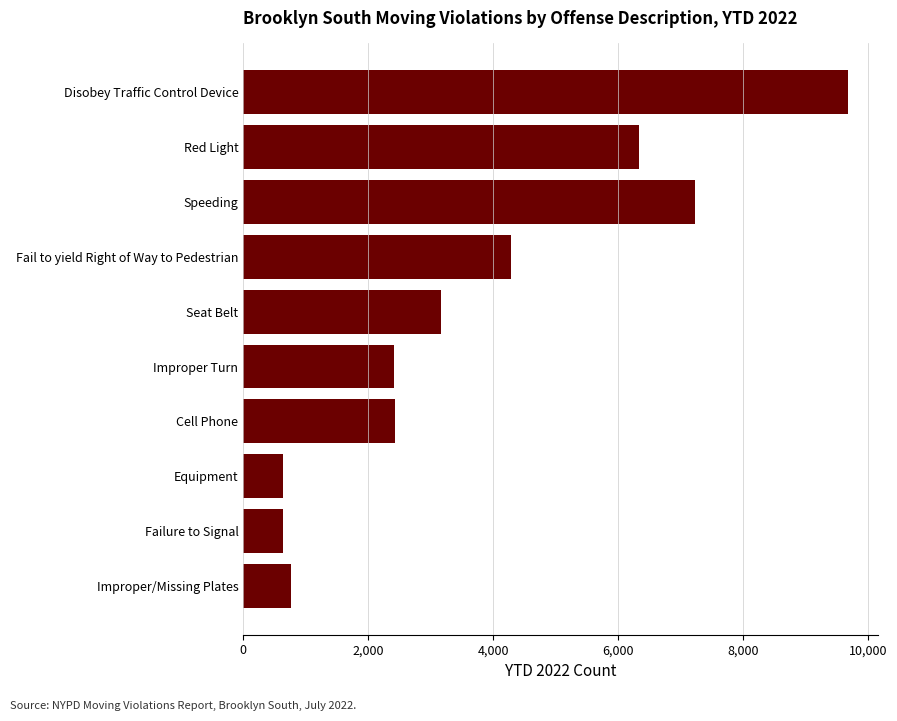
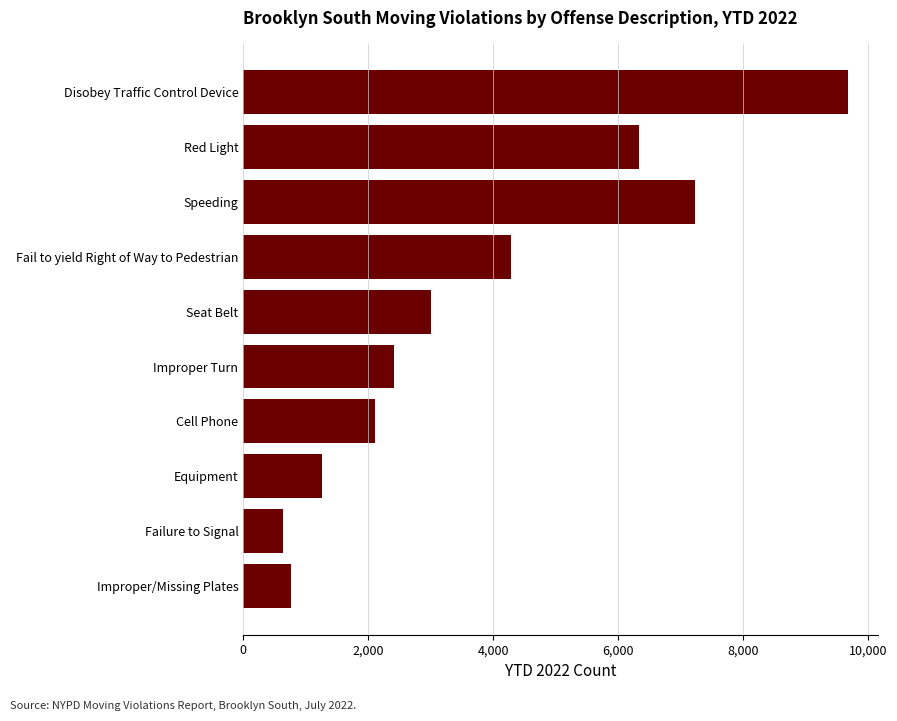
Seat Belt: 3,200 -> 3,000
Cell Phone: 2,400 -> 2,100
Equipment: 600 -> 1,300
